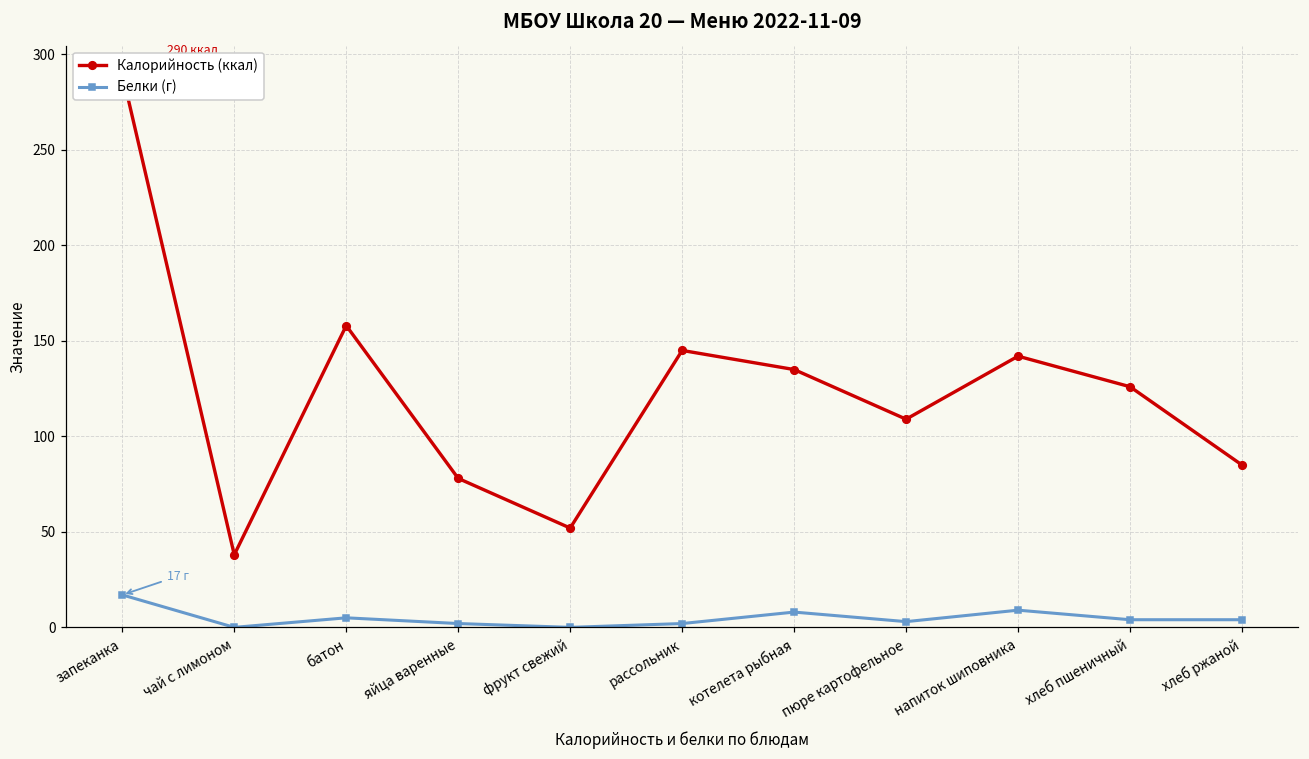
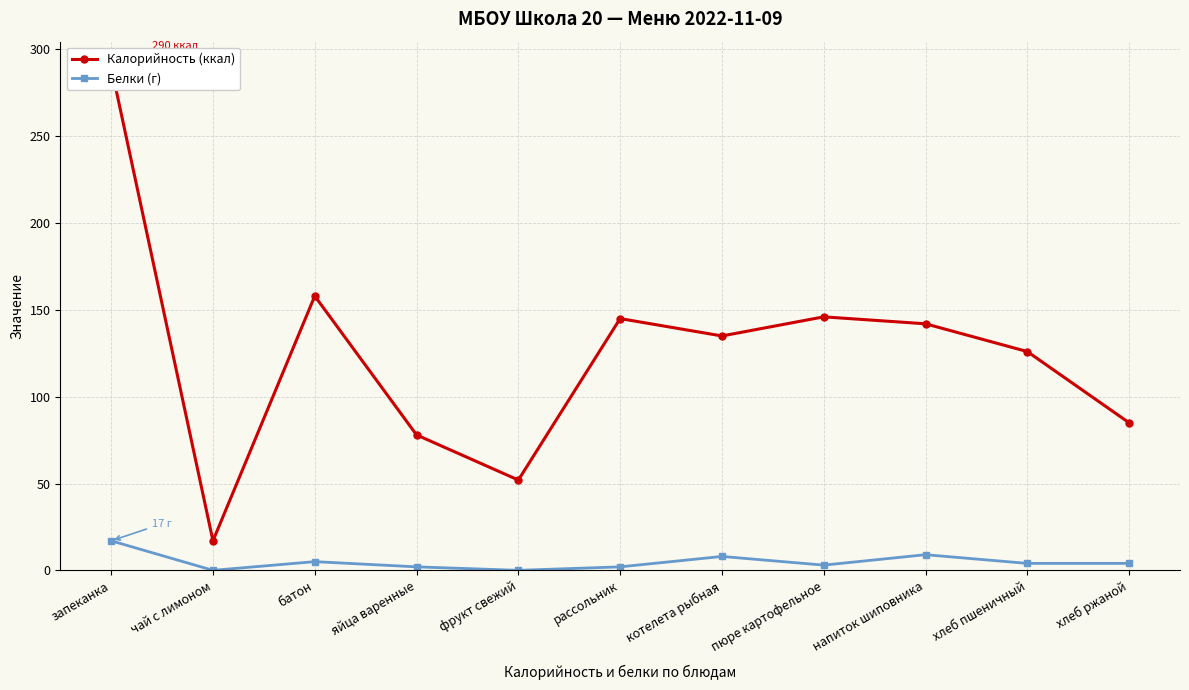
Калорийность (ккал), чай с лимоном: 38 -> 17
Калорийность (ккал), пюре картофельное: 109 -> 146
